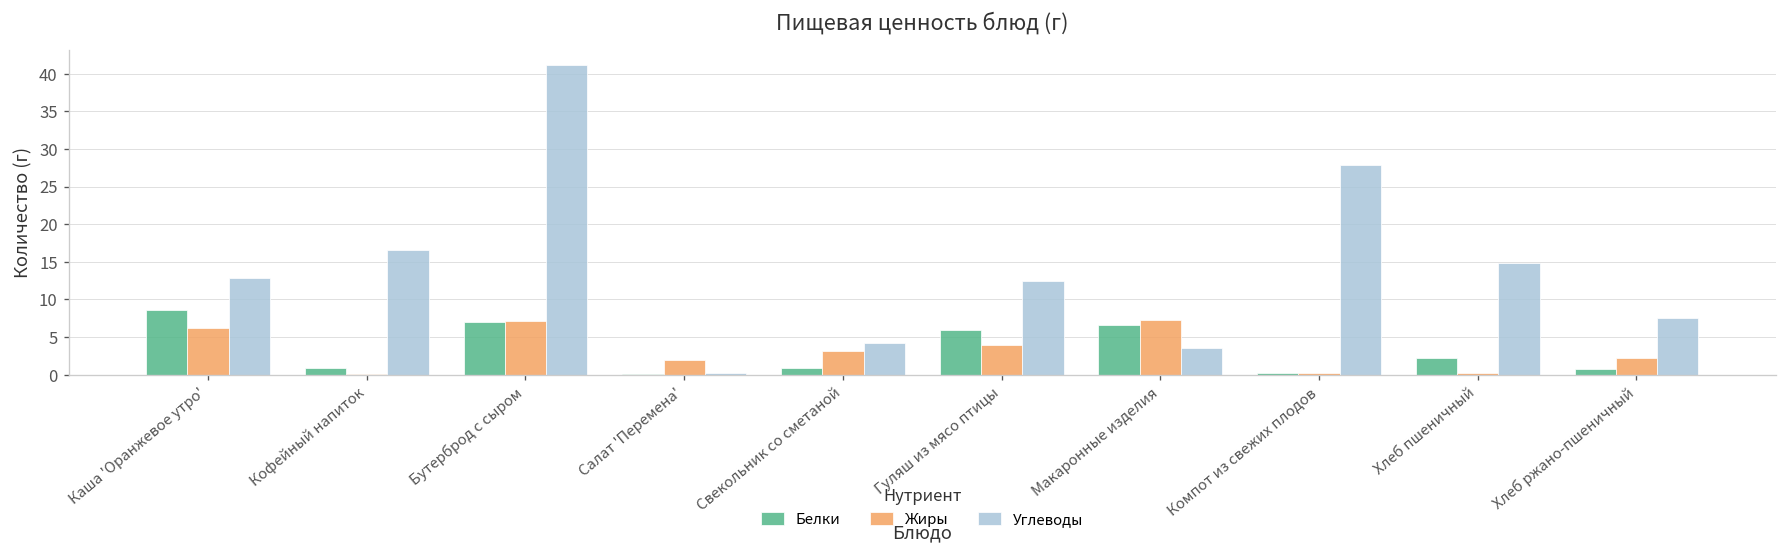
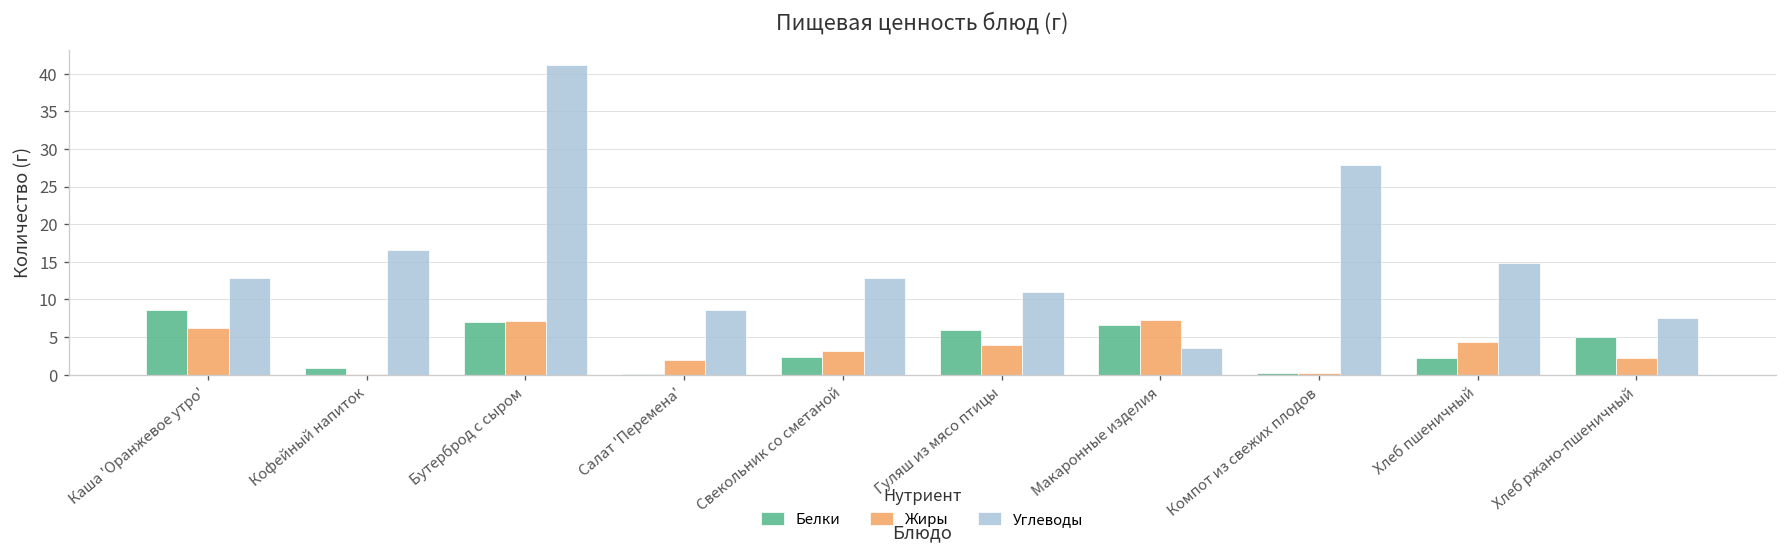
Углеводы, Салат 'Перемена': 0 -> 9
Белки, Свекольник со сметаной: 1 -> 2
Углеводы, Свекольник со сметаной: 4 -> 13
Углеводы, Гуляш из мясо птицы: 12 -> 11
Жиры, Хлеб пшеничный: 0 -> 4
Белки, Хлеб ржано-пшеничный: 1 -> 5
